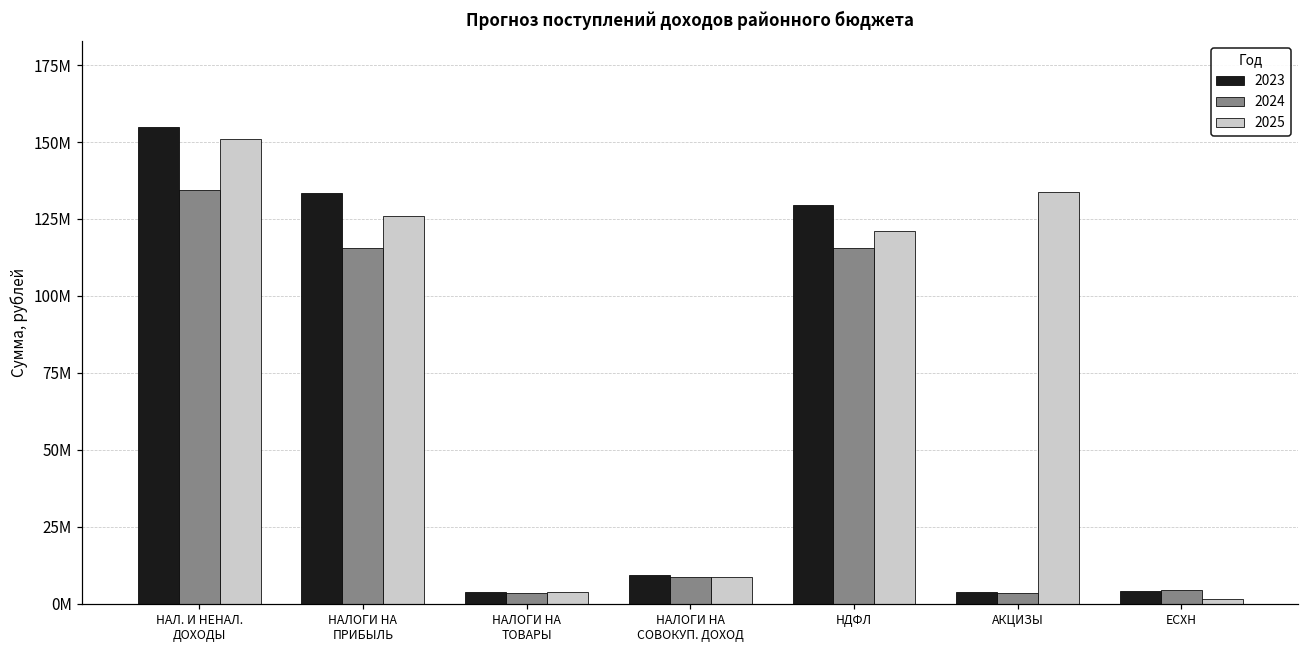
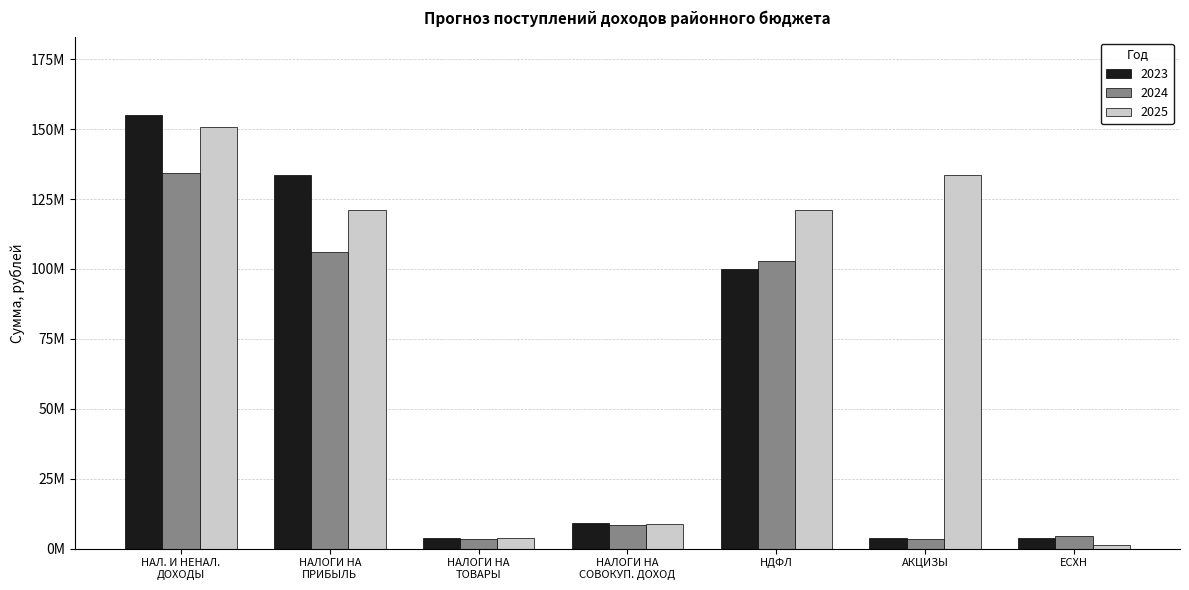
2024, НАЛОГИ НА ПРИБЫЛЬ: 115000000 -> 106000000
2025, НАЛОГИ НА ПРИБЫЛЬ: 126000000 -> 121000000
2023, НДФЛ: 130000000 -> 100000000
2024, НДФЛ: 115000000 -> 103000000
